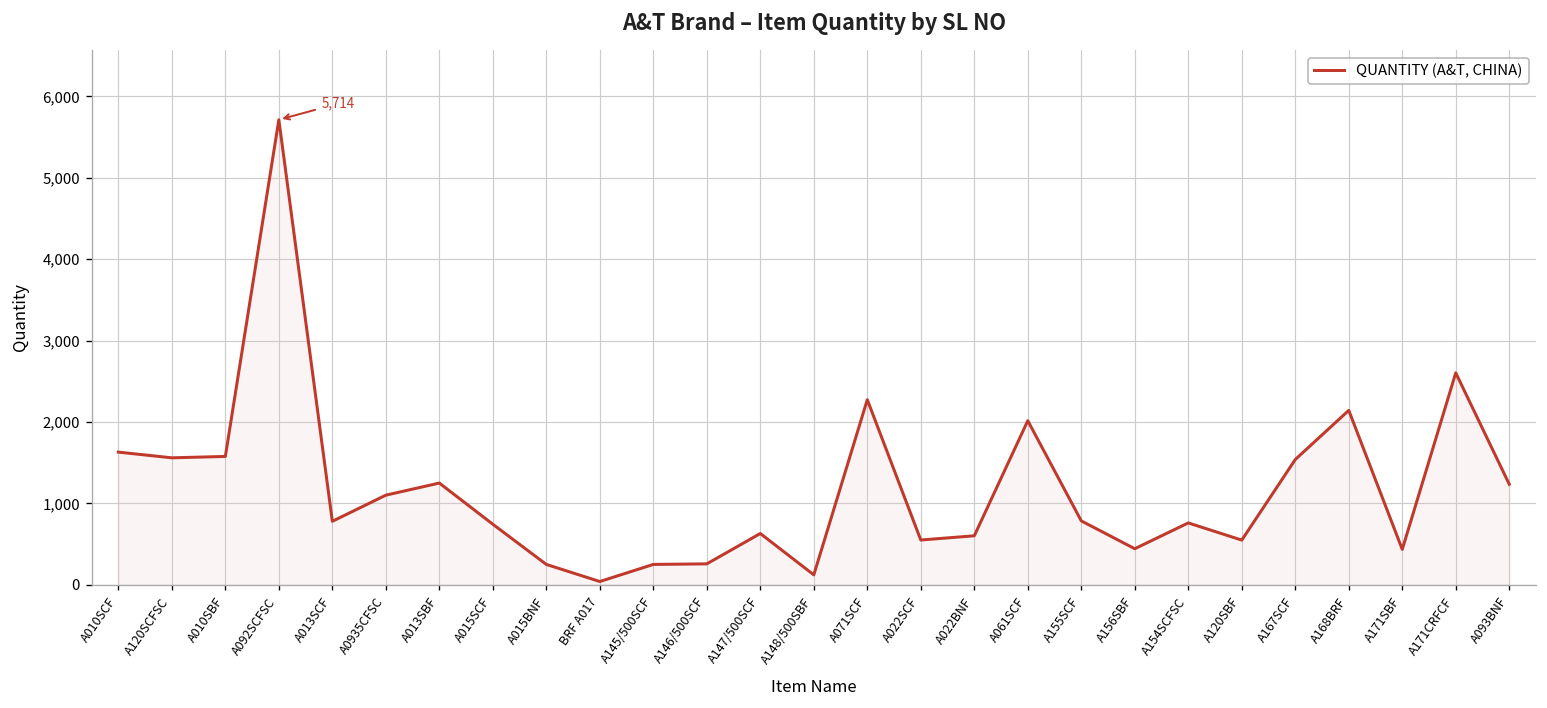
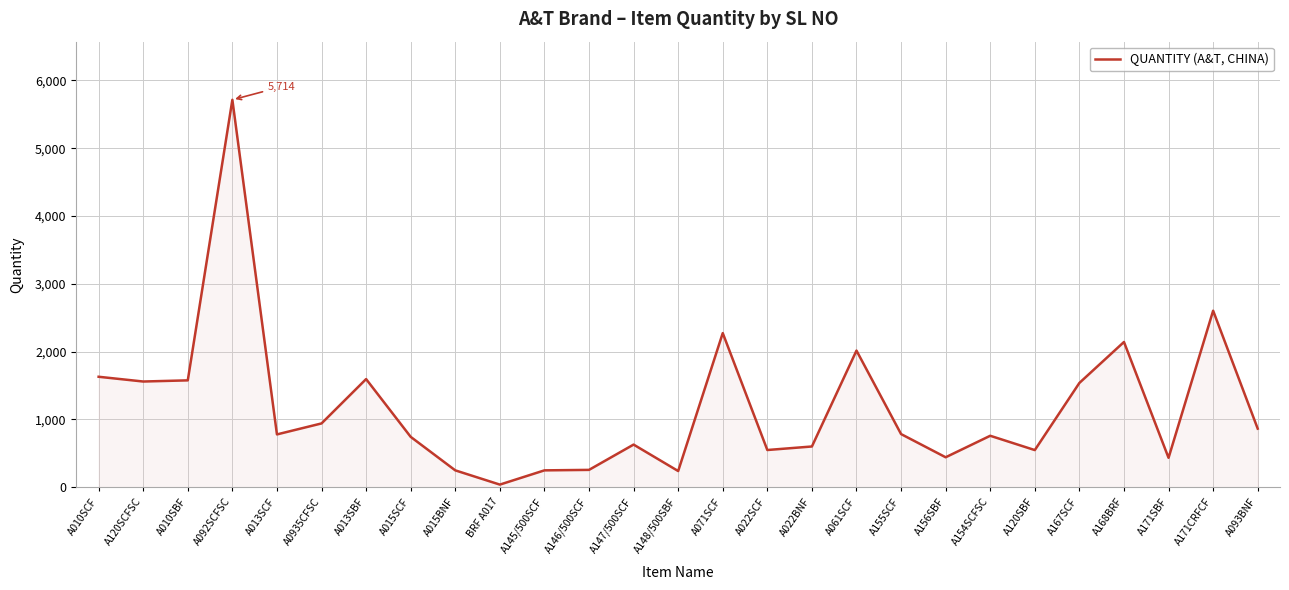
A0935CFSC: 1,100 -> 900
A013SBF: 1,300 -> 1,600
A148/500SBF: 100 -> 200
A093BNF: 1,200 -> 900
